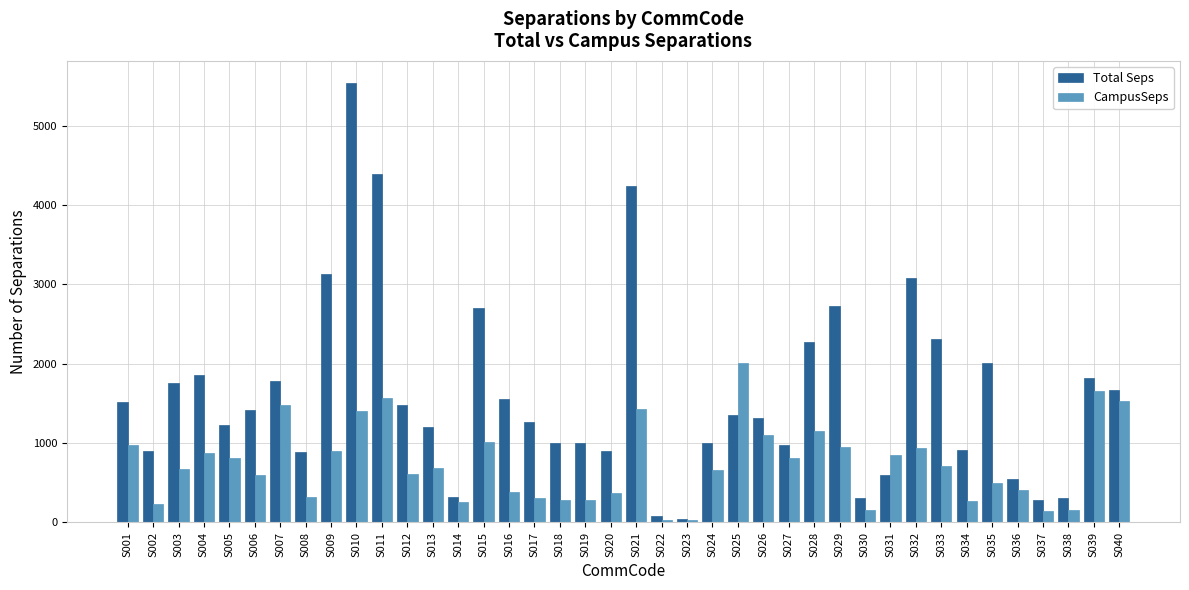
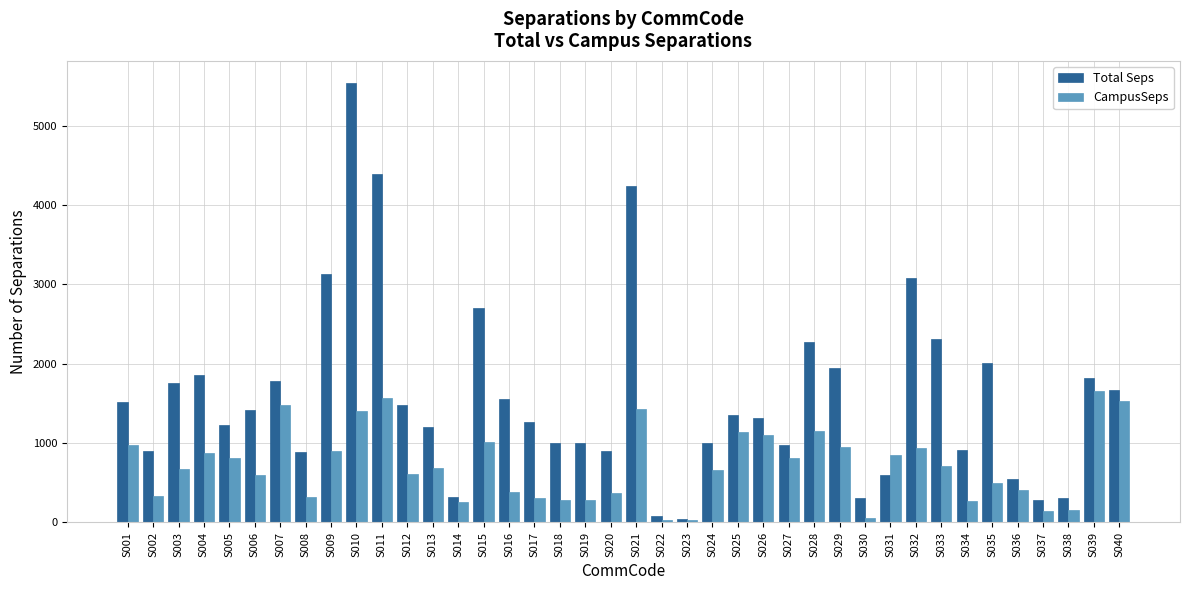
CampusSeps, S002: 200 -> 300
CampusSeps, S025: 2000 -> 1100
Total Seps, S029: 2700 -> 1900
CampusSeps, S030: 200 -> 100
